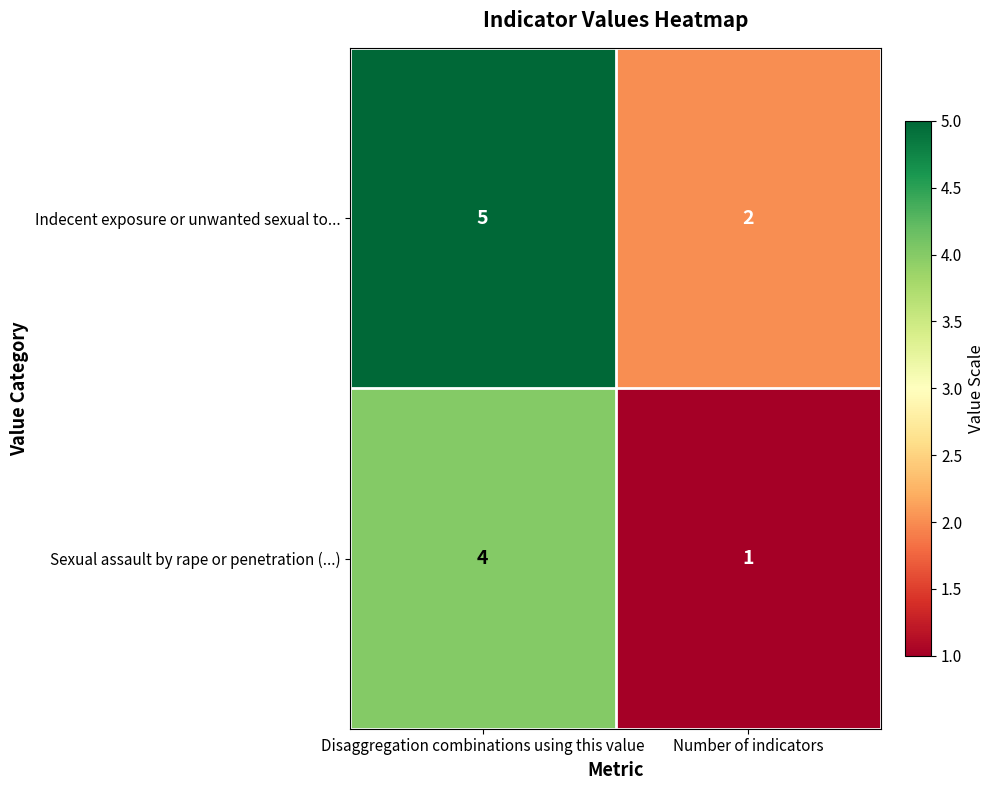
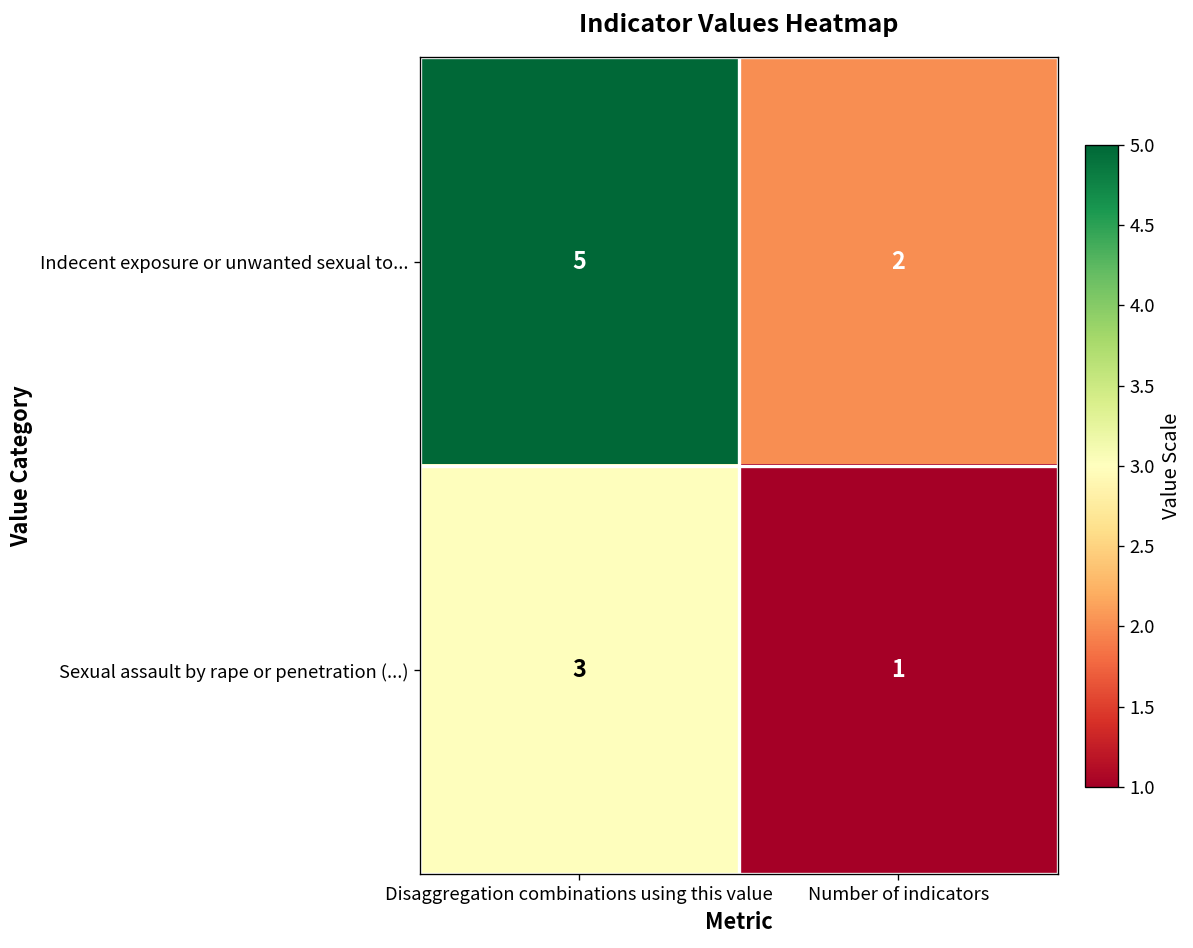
Sexual assault by rape or penetration (...), Disaggregation combinations using this value: 4 -> 3
